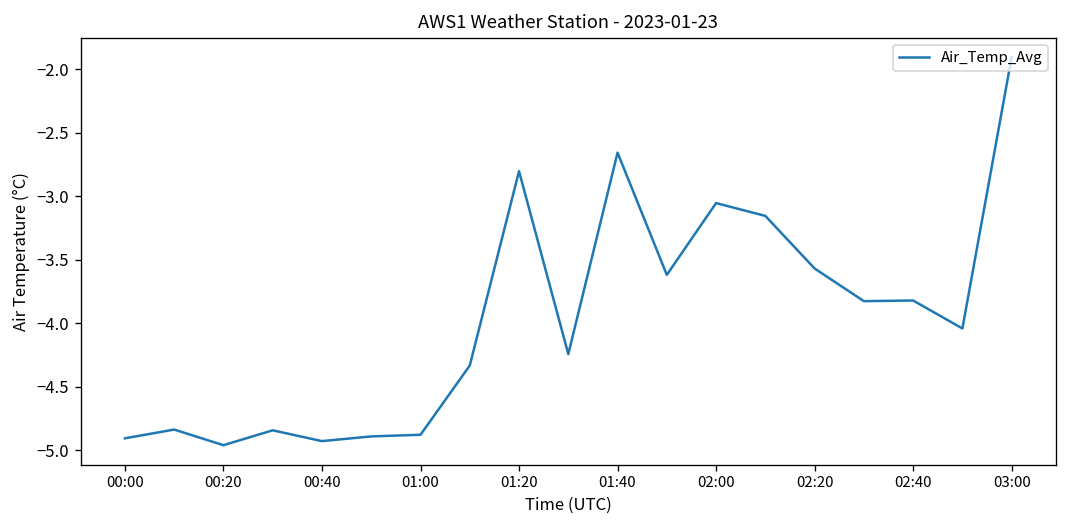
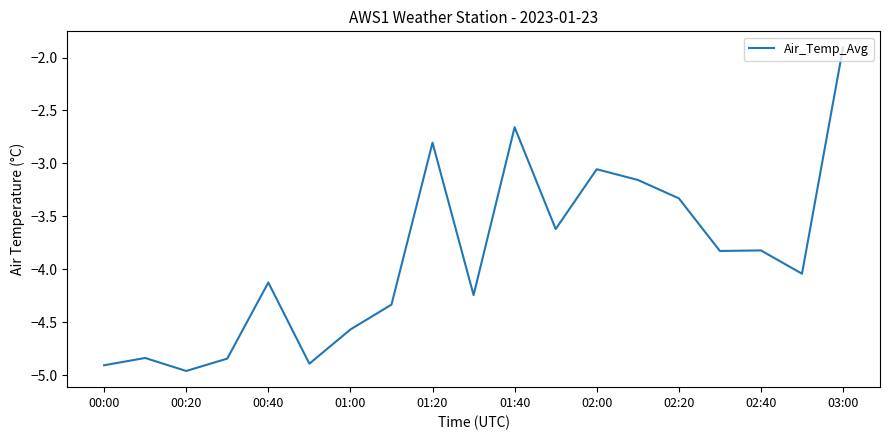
00:40: -4.93 -> -4.13
01:00: -4.88 -> -4.57
02:20: -3.57 -> -3.33
